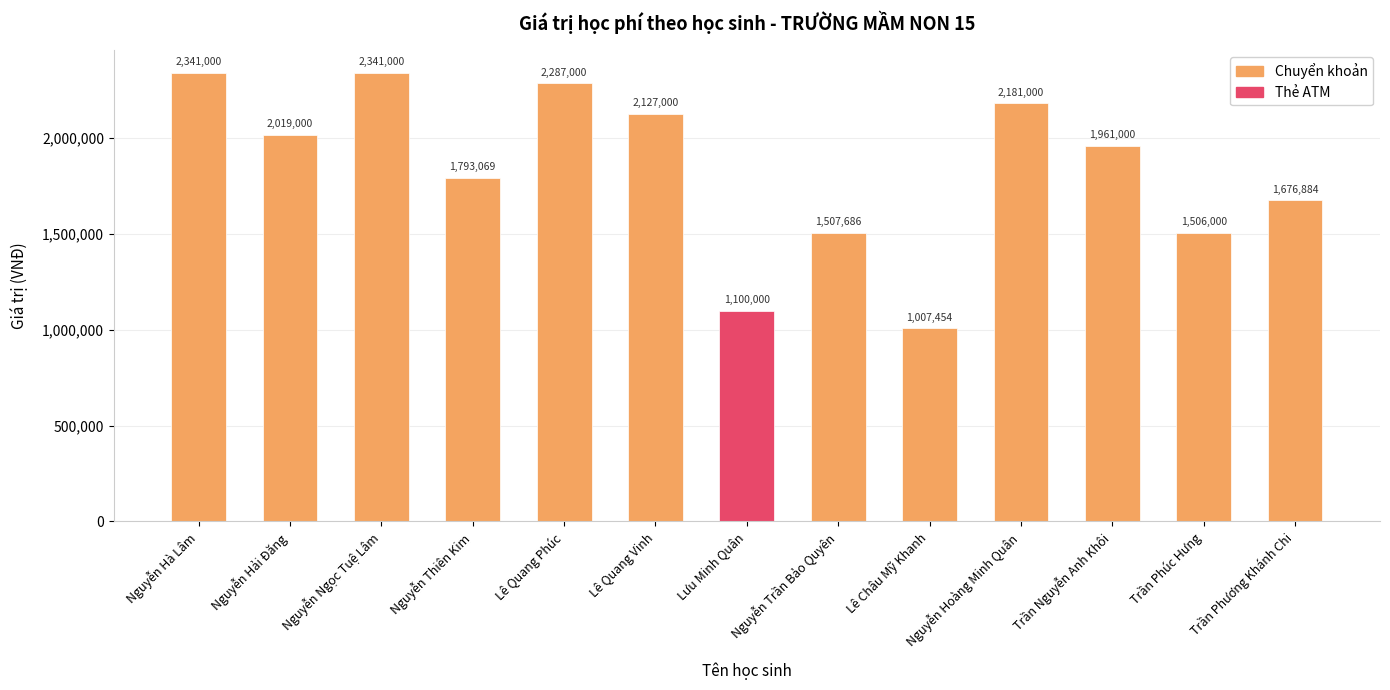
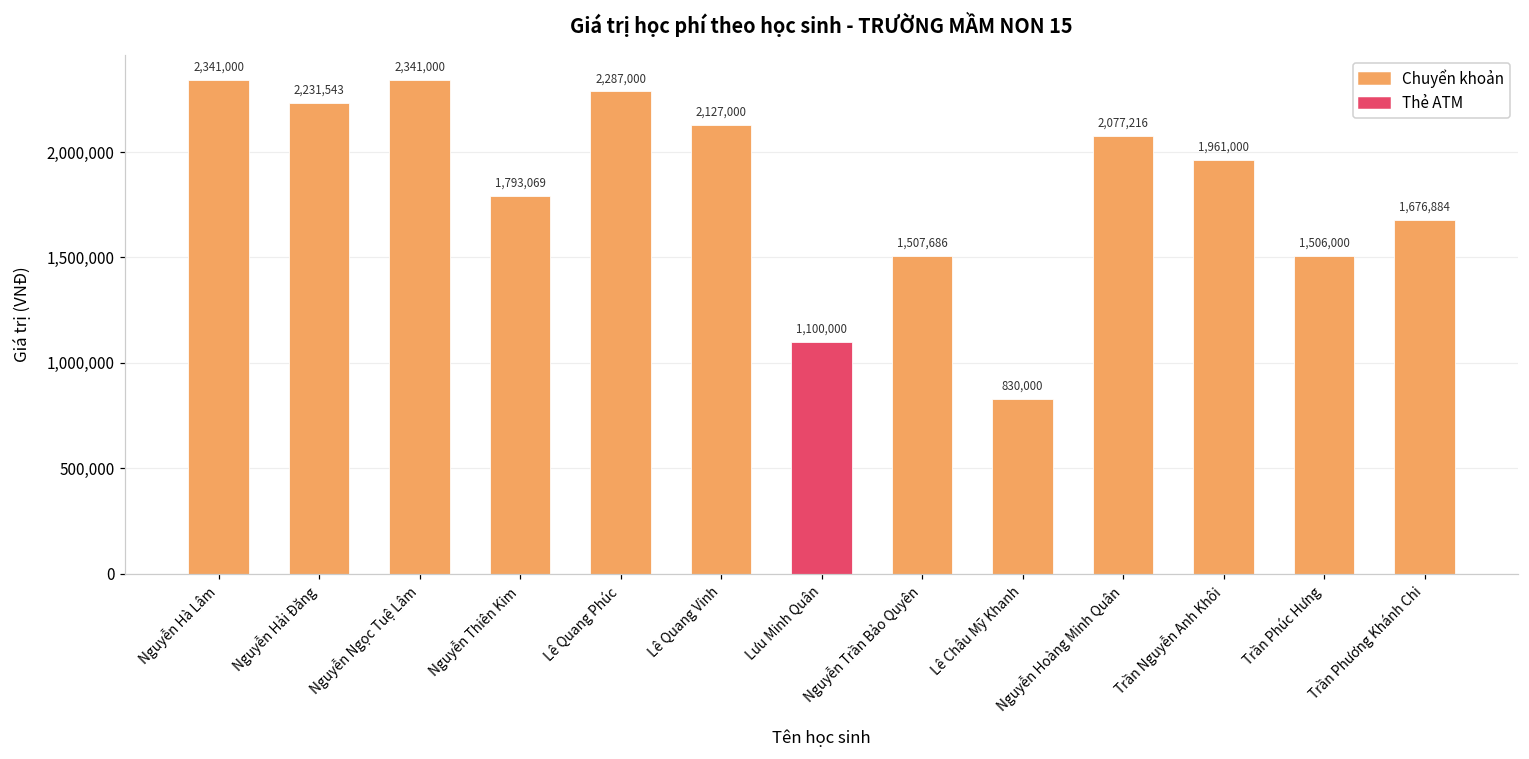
Nguyễn Hải Đăng: 2,019,000 -> 2,231,543
Lê Châu Mỹ Khanh: 1,007,454 -> 830,000
Nguyễn Hoàng Minh Quân: 2,181,000 -> 2,077,216
